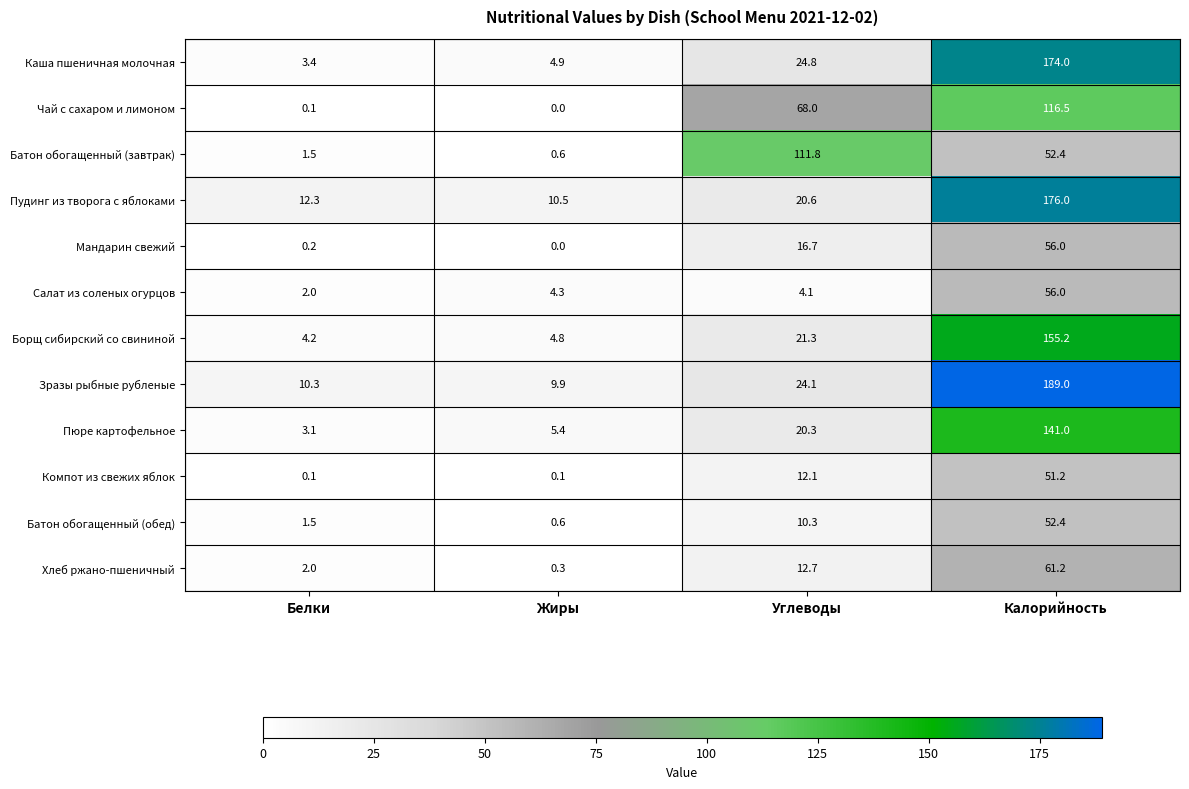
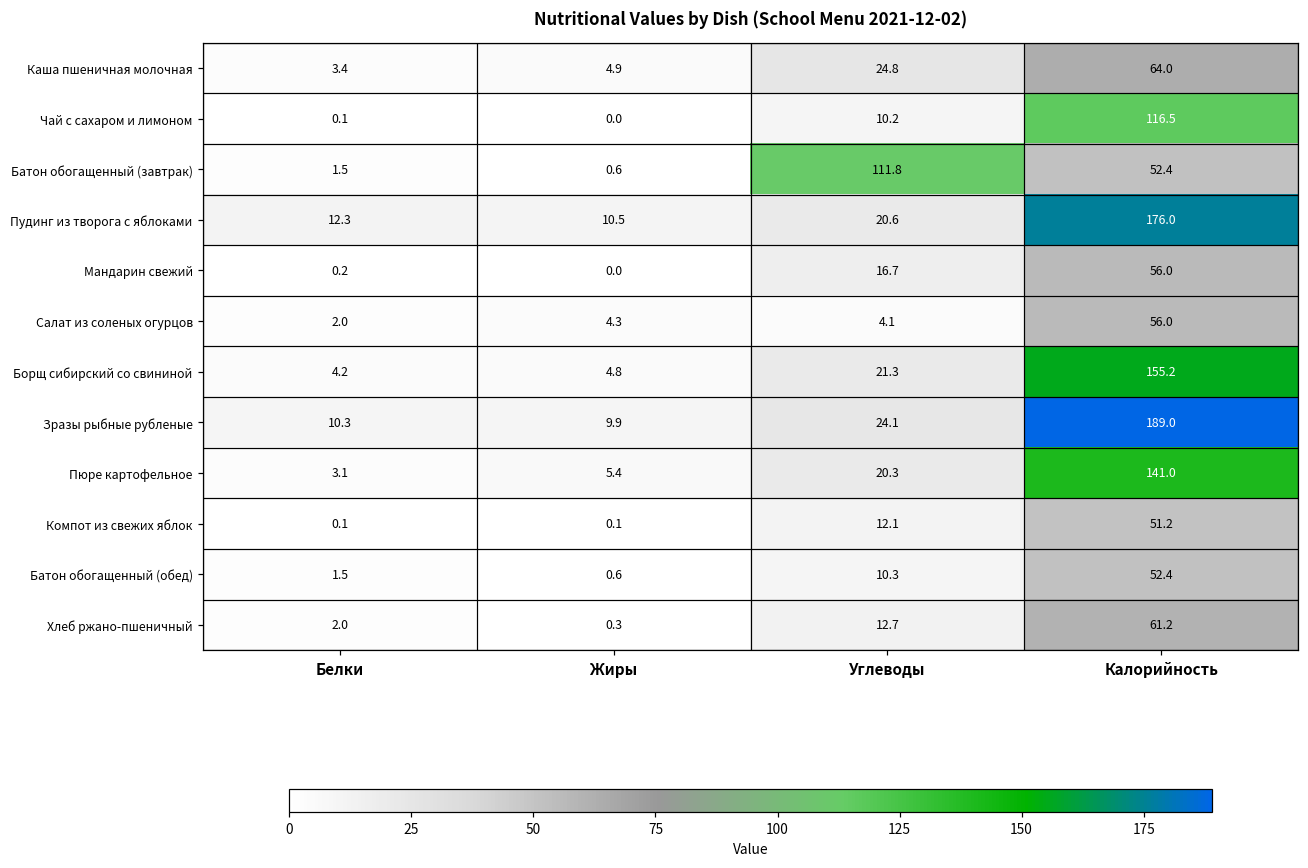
Каша пшеничная молочная, Калорийность: 174.0 -> 64.0
Чай с сахаром и лимоном, Углеводы: 68.0 -> 10.2
